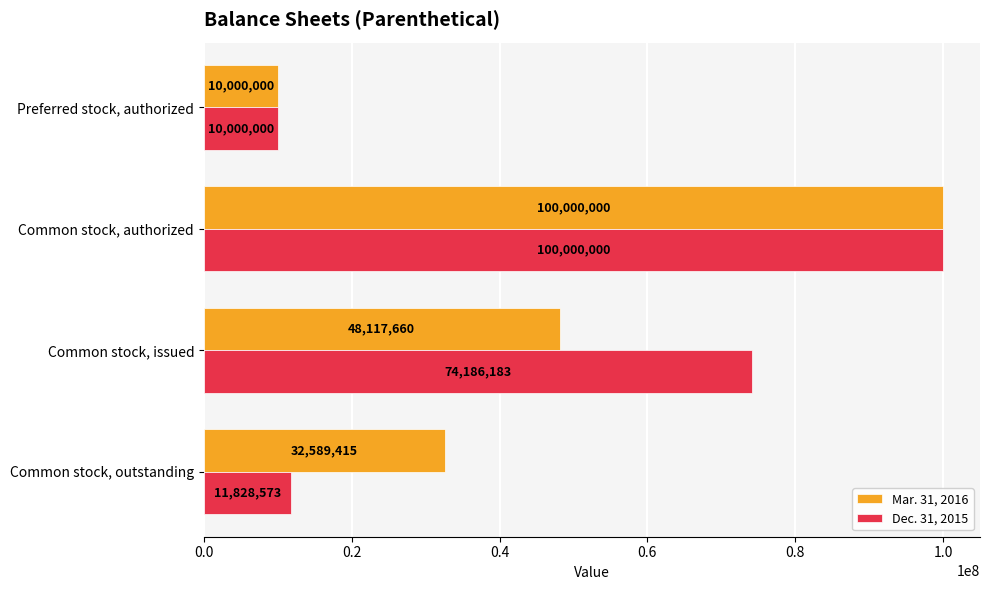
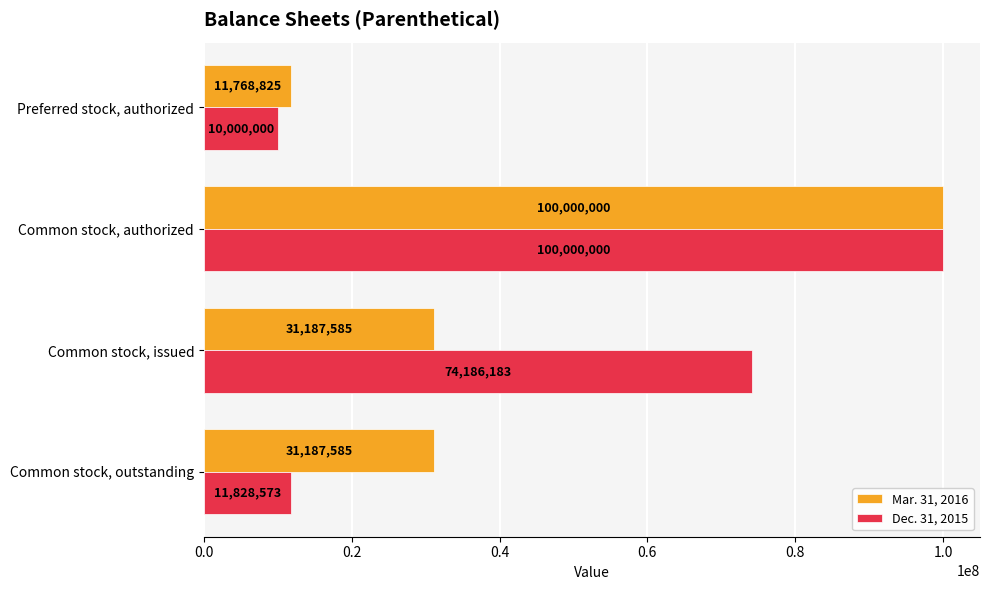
Mar. 31, 2016, Preferred stock, authorized: 10,000,000 -> 11,768,825
Mar. 31, 2016, Common stock, issued: 48,117,660 -> 31,187,585
Mar. 31, 2016, Common stock, outstanding: 32,589,415 -> 31,187,585
